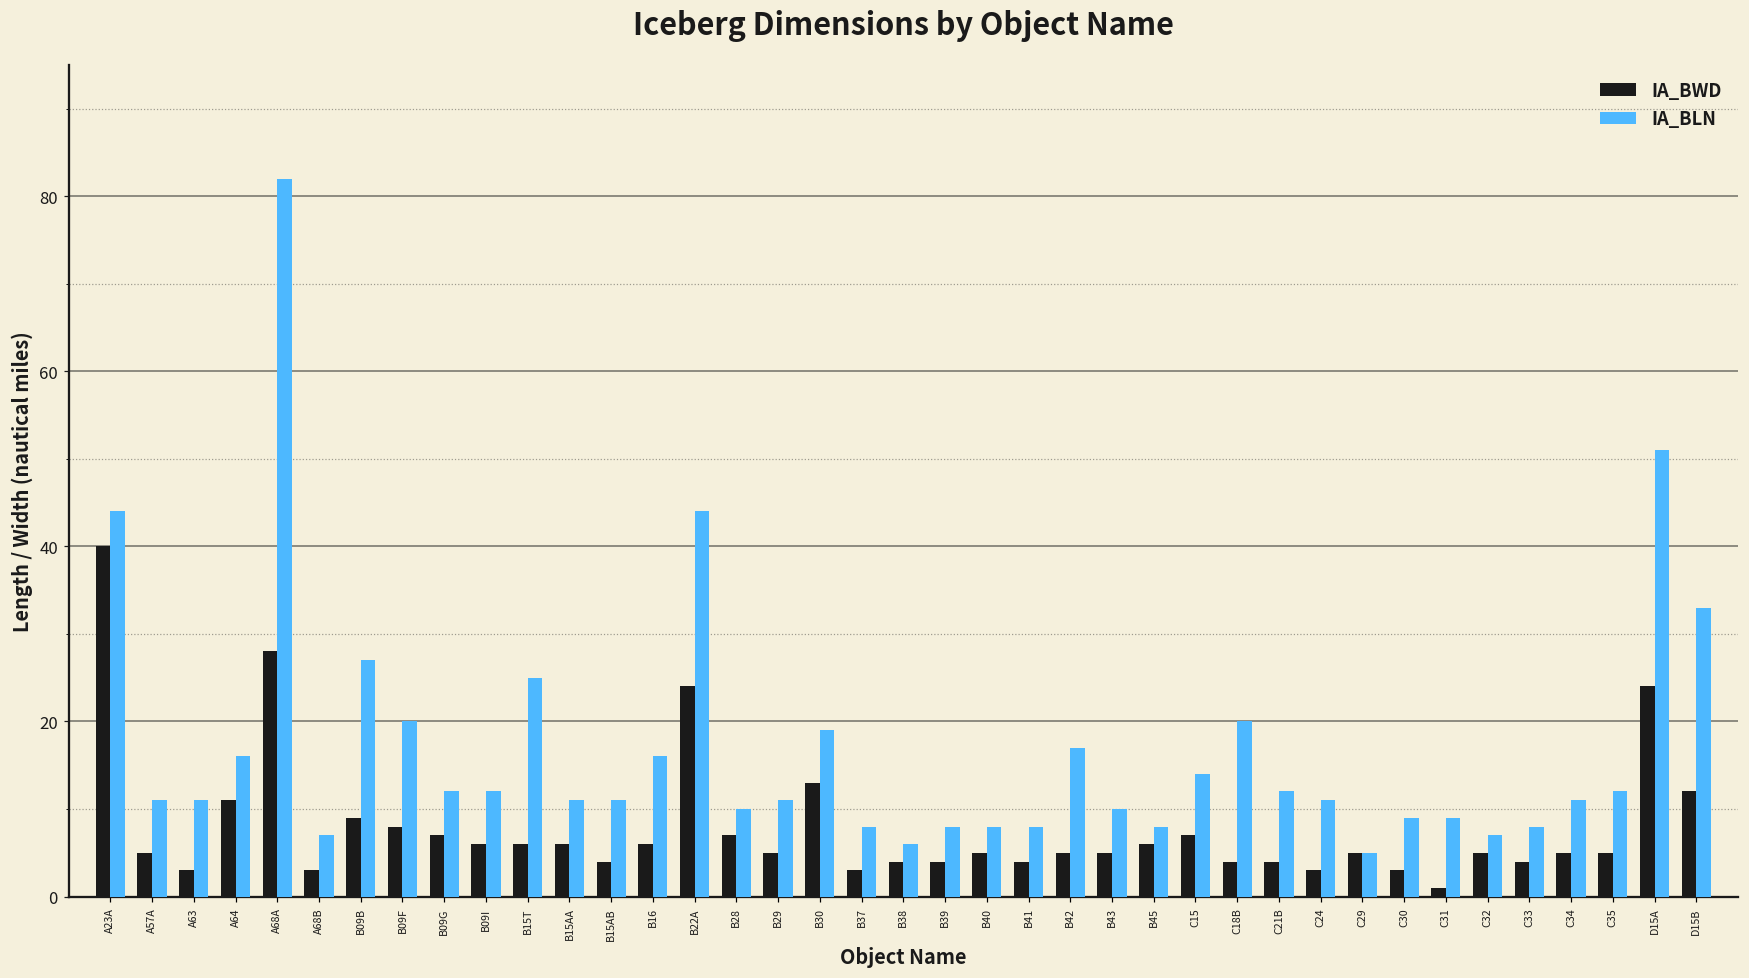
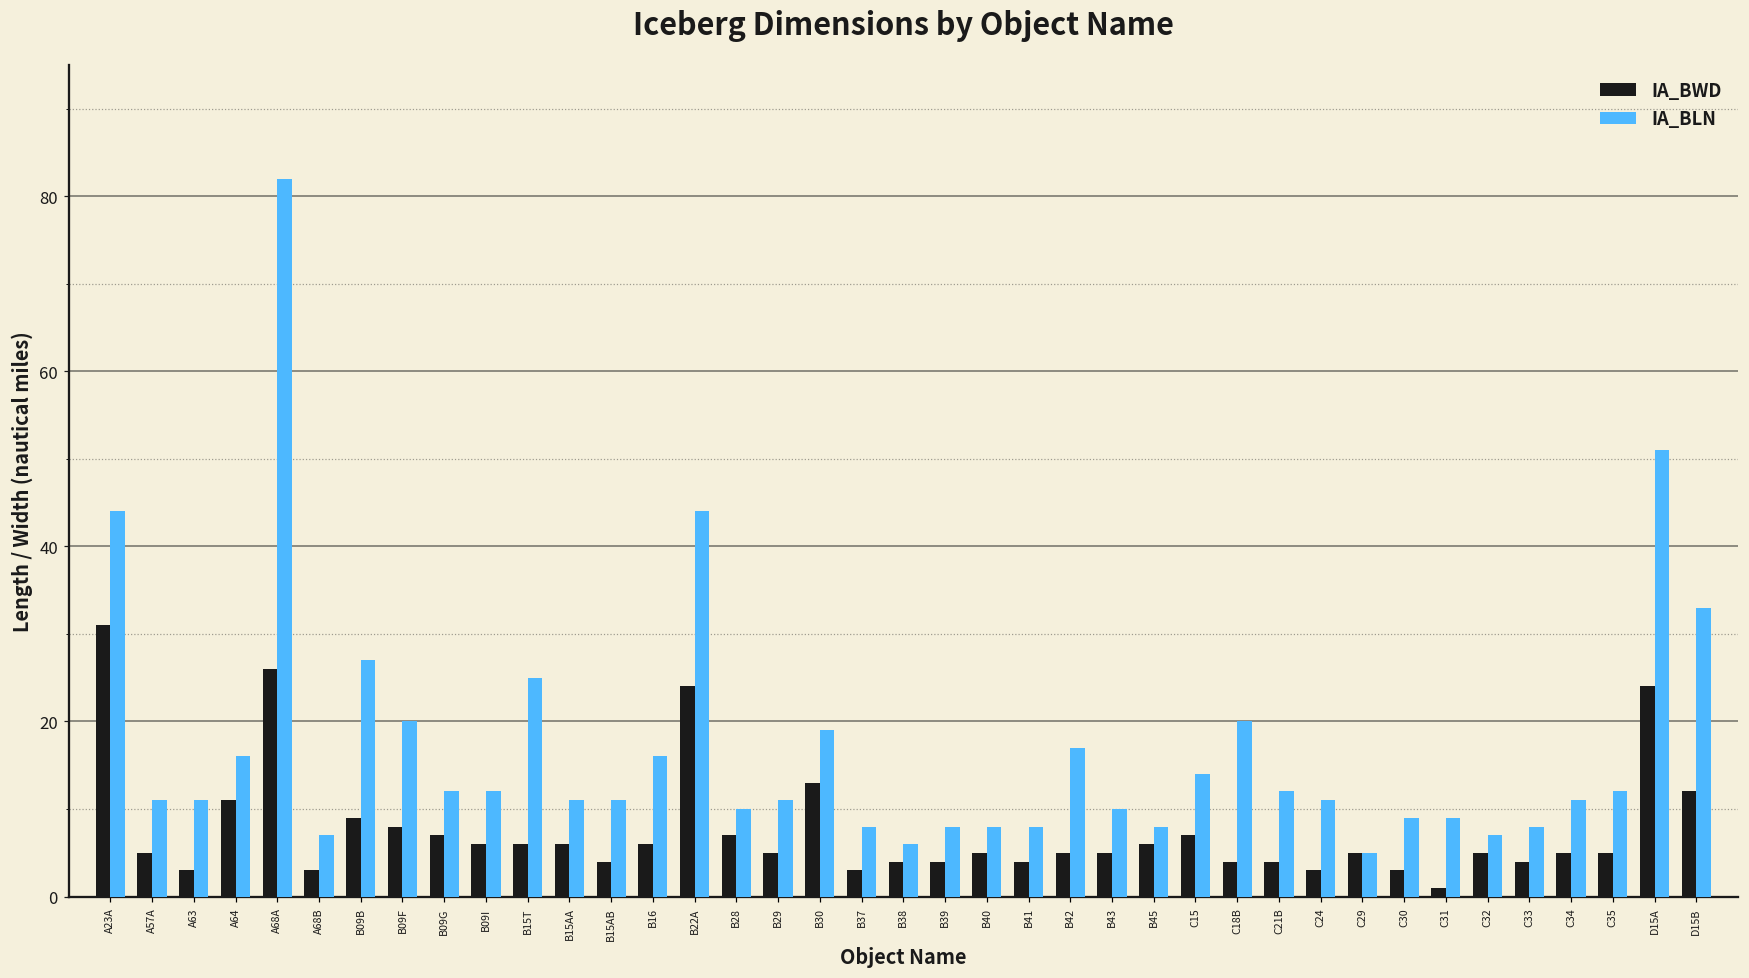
IA_BWD, A23A: 40 -> 31
IA_BWD, A68A: 28 -> 26
